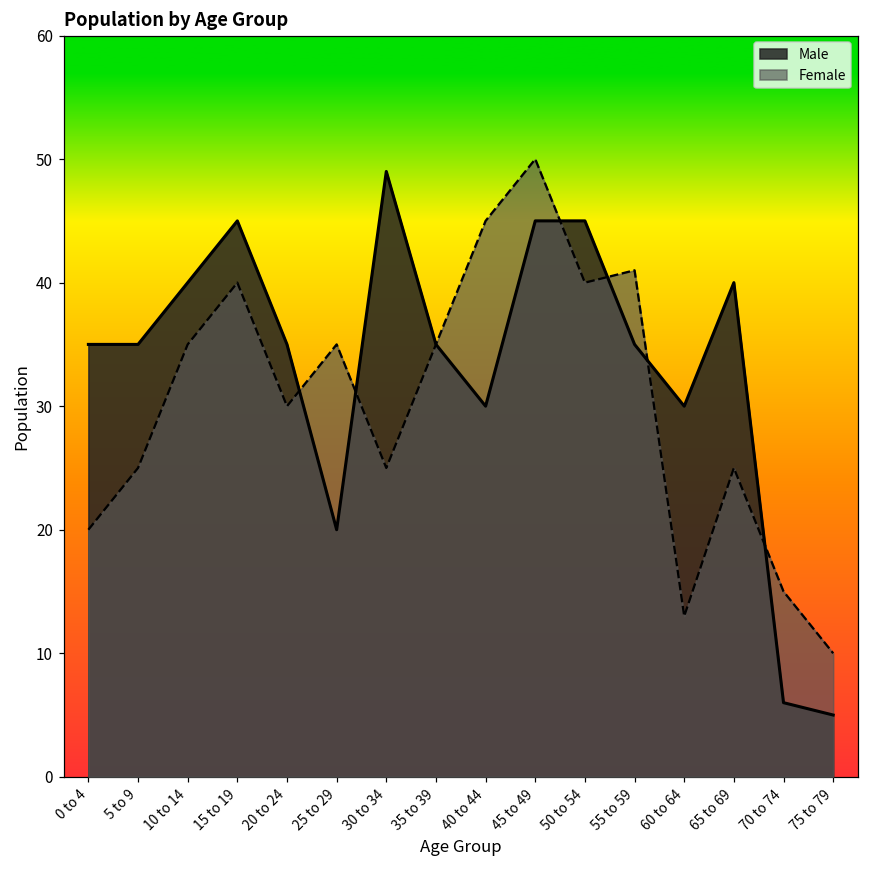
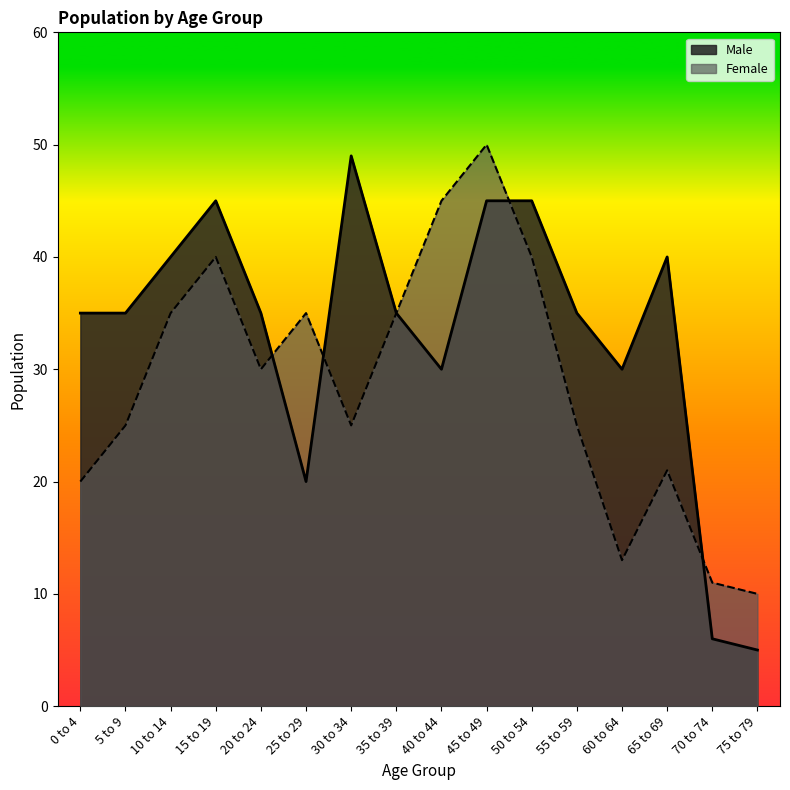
Female, 55 to 59: 41 -> 25
Female, 65 to 69: 25 -> 21
Female, 70 to 74: 15 -> 11
